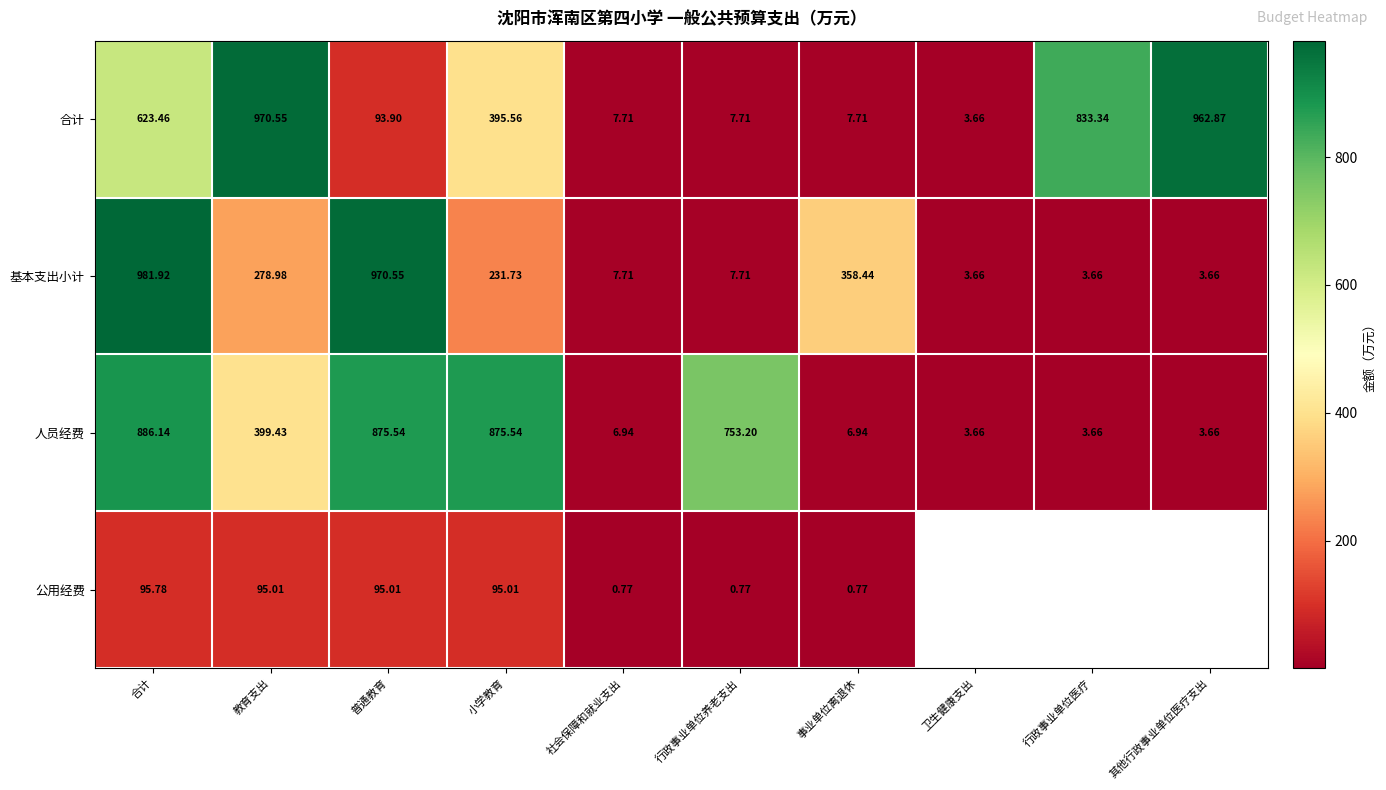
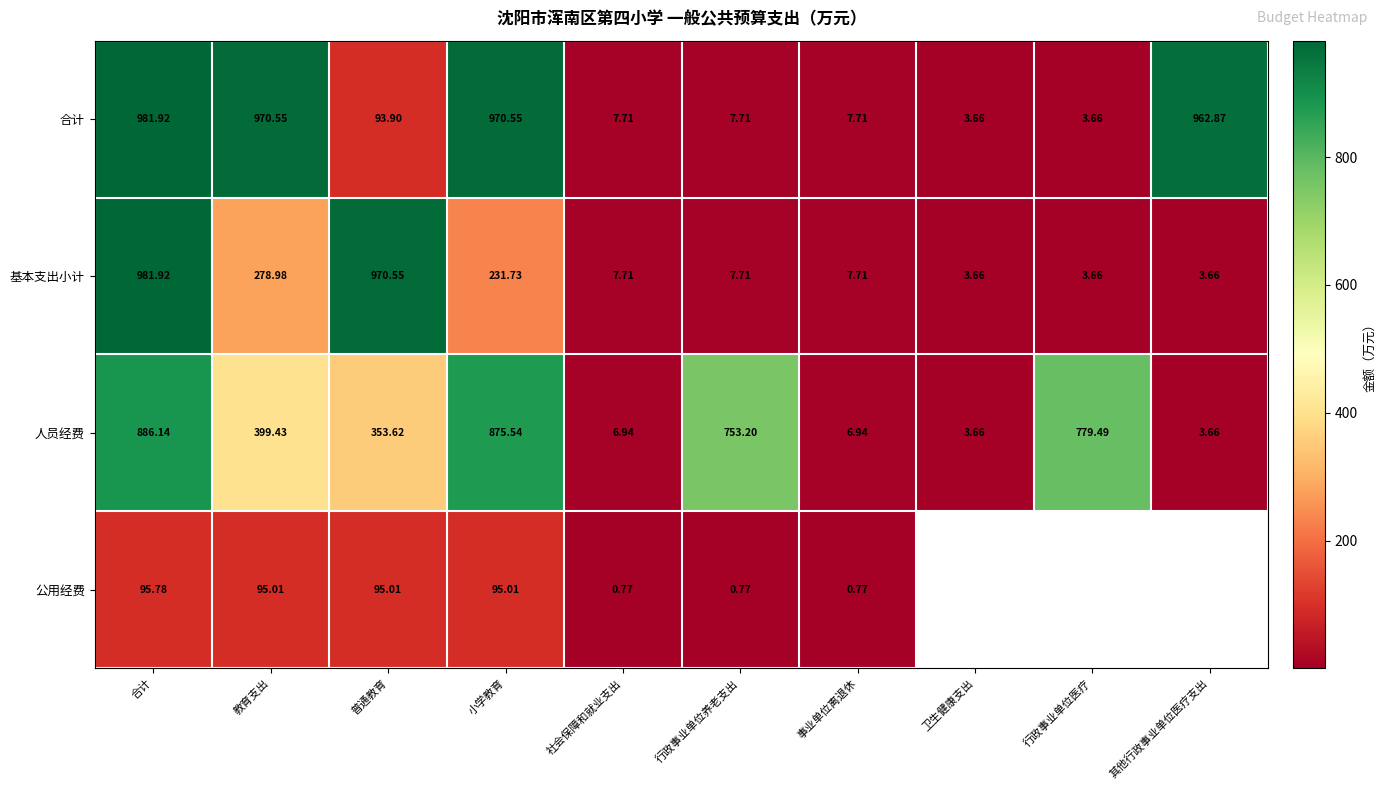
合计, 合计: 623.46 -> 981.92
合计, 小学教育: 395.56 -> 970.55
合计, 行政事业单位医疗: 833.34 -> 3.66
基本支出小计, 事业单位离退休: 358.44 -> 7.71
人员经费, 普通教育: 875.54 -> 353.62
人员经费, 行政事业单位医疗: 3.66 -> 779.49
